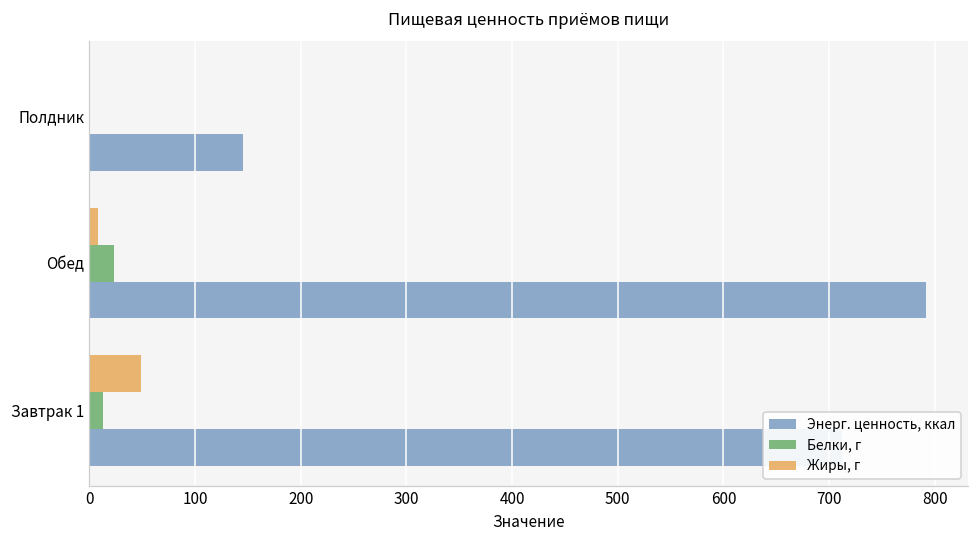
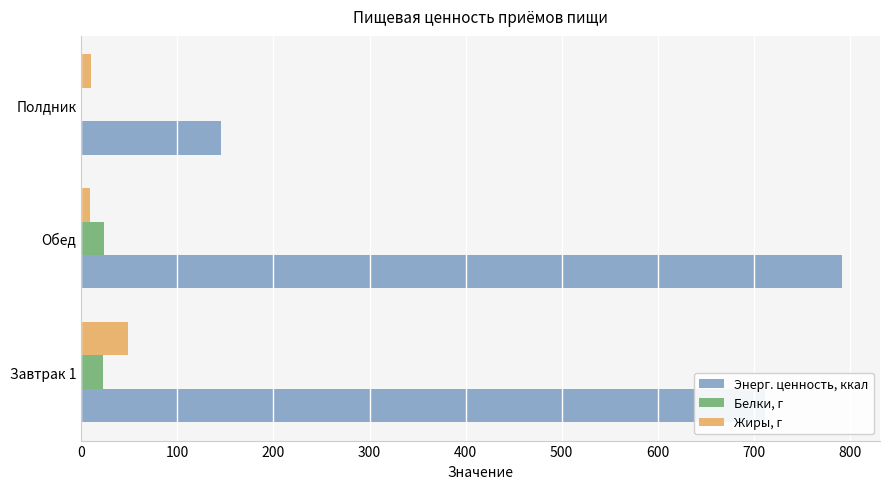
Жиры, г, Полдник: 0 -> 10
Белки, г, Завтрак 1: 10 -> 20
